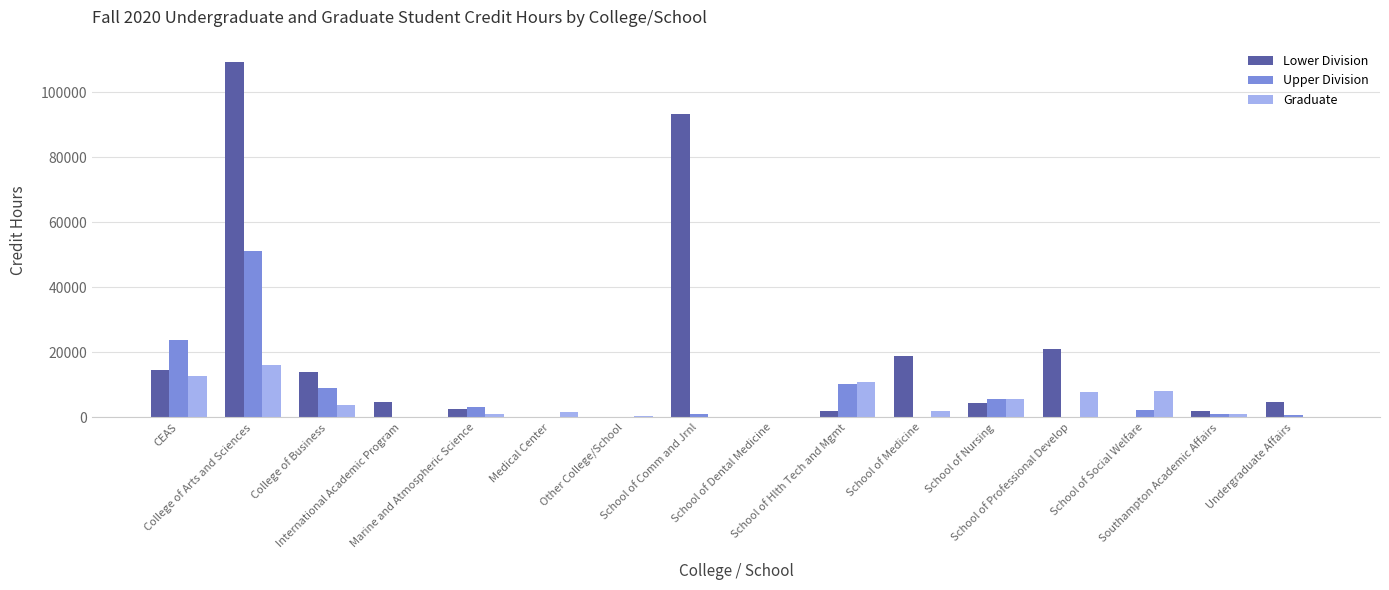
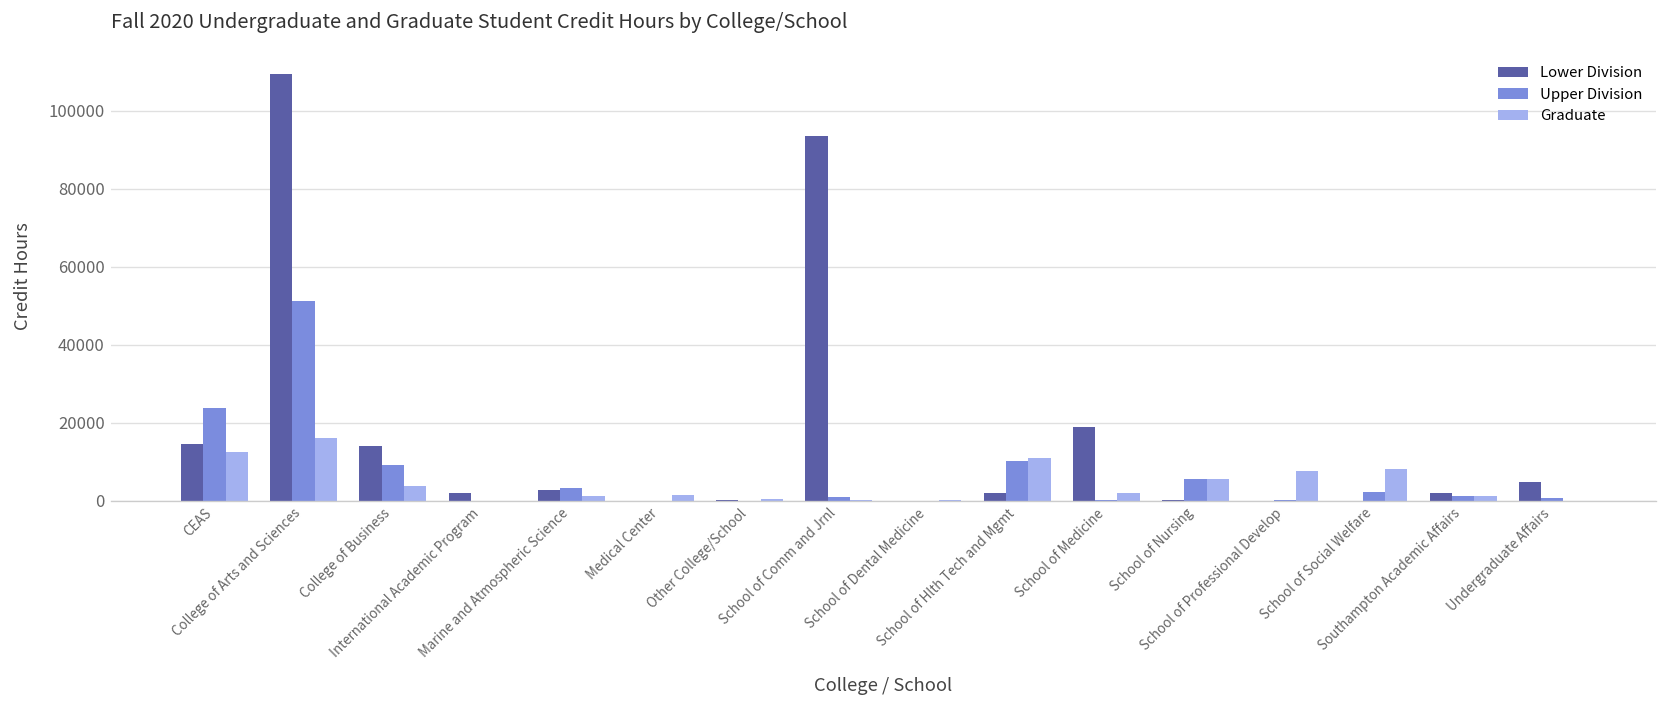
Lower Division, International Academic Program: 5000 -> 2000
Lower Division, School of Nursing: 4000 -> 0
Lower Division, School of Professional Develop: 21000 -> 0
